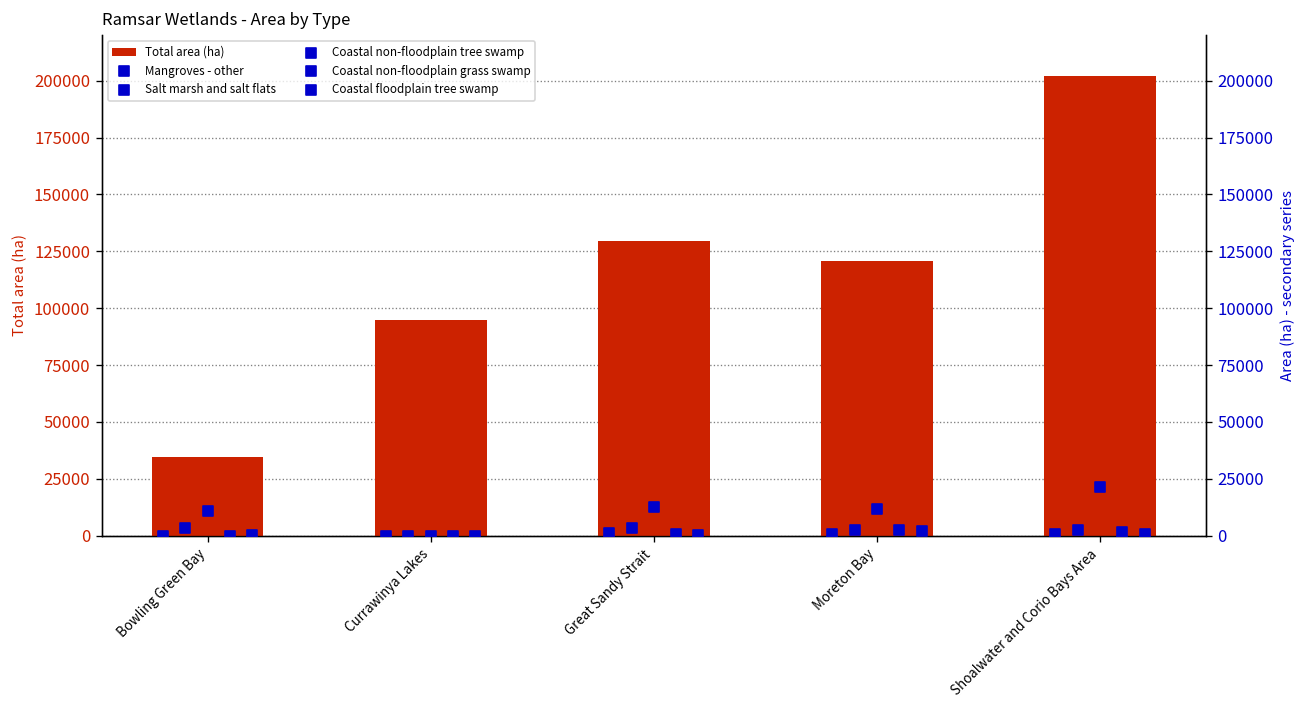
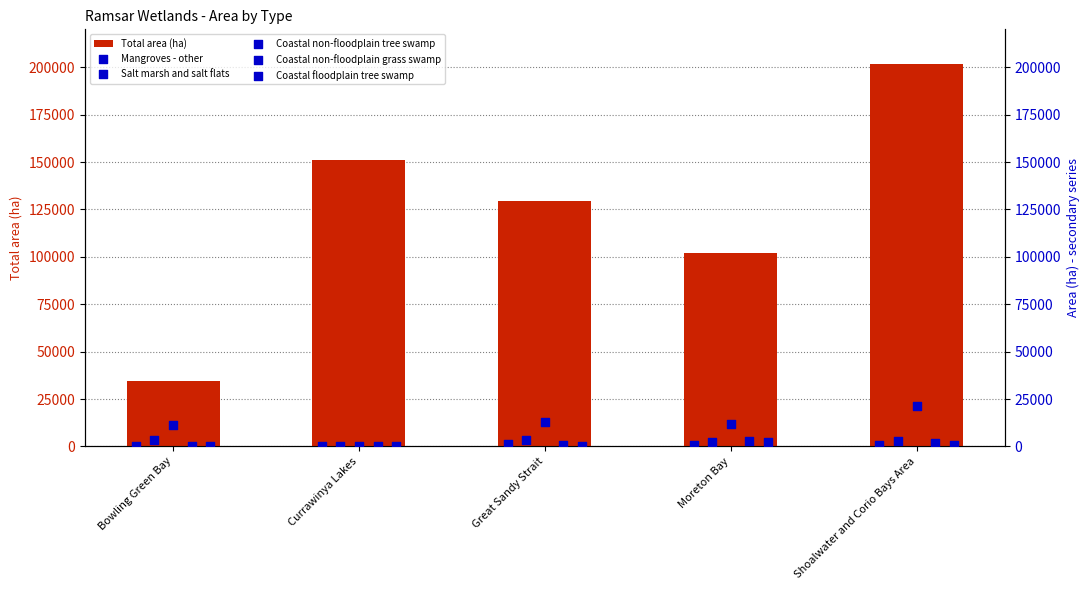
Total area (ha), Currawinya Lakes: 95000 -> 151000
Total area (ha), Moreton Bay: 121000 -> 102000
